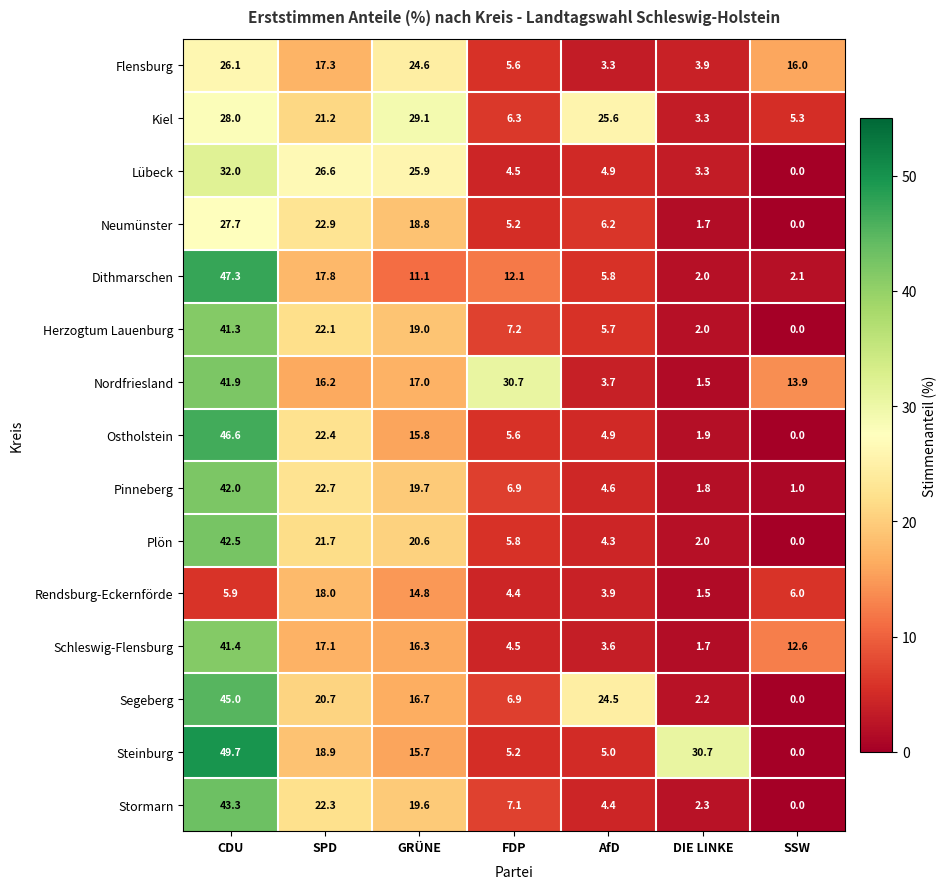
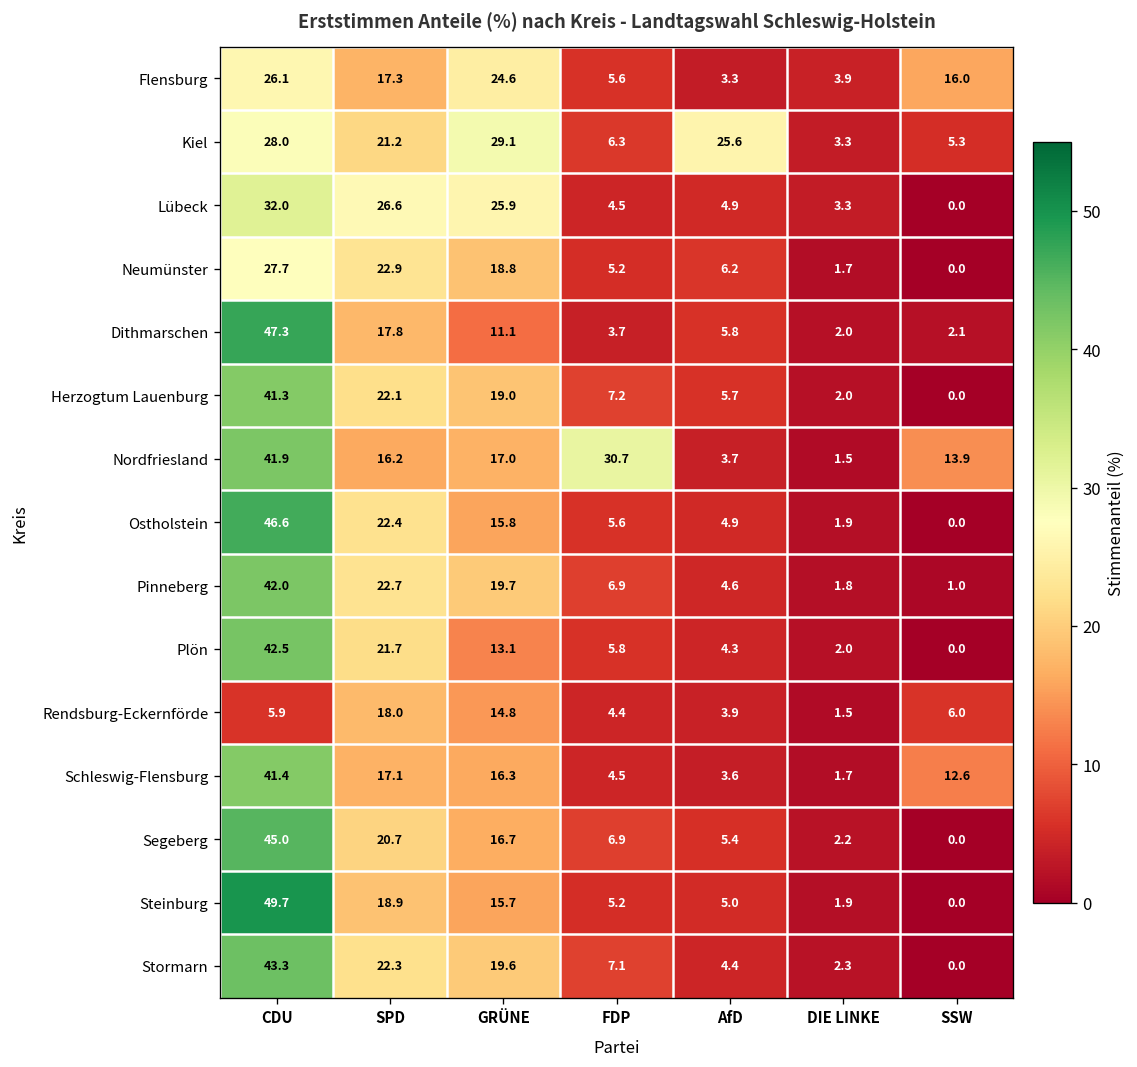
Dithmarschen, FDP: 12.1 -> 3.7
Plön, GRÜNE: 20.6 -> 13.1
Segeberg, AfD: 24.5 -> 5.4
Steinburg, DIE LINKE: 30.7 -> 1.9
